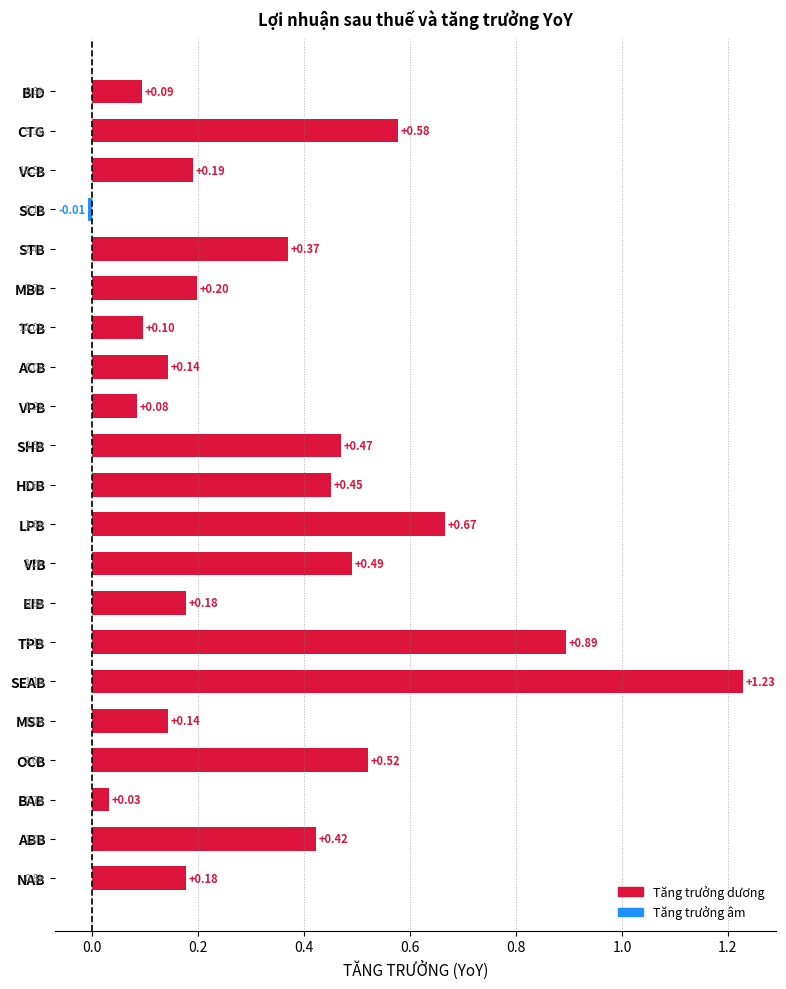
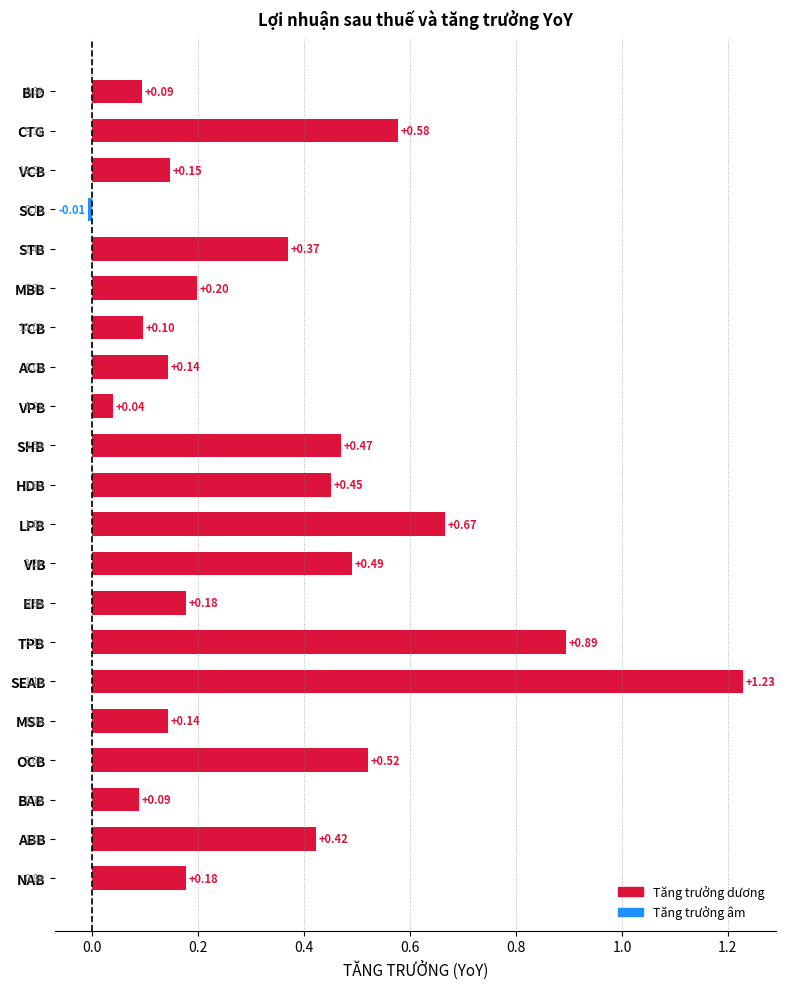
VCB: +0.19 -> +0.15
VPB: +0.08 -> +0.04
BAB: +0.03 -> +0.09
